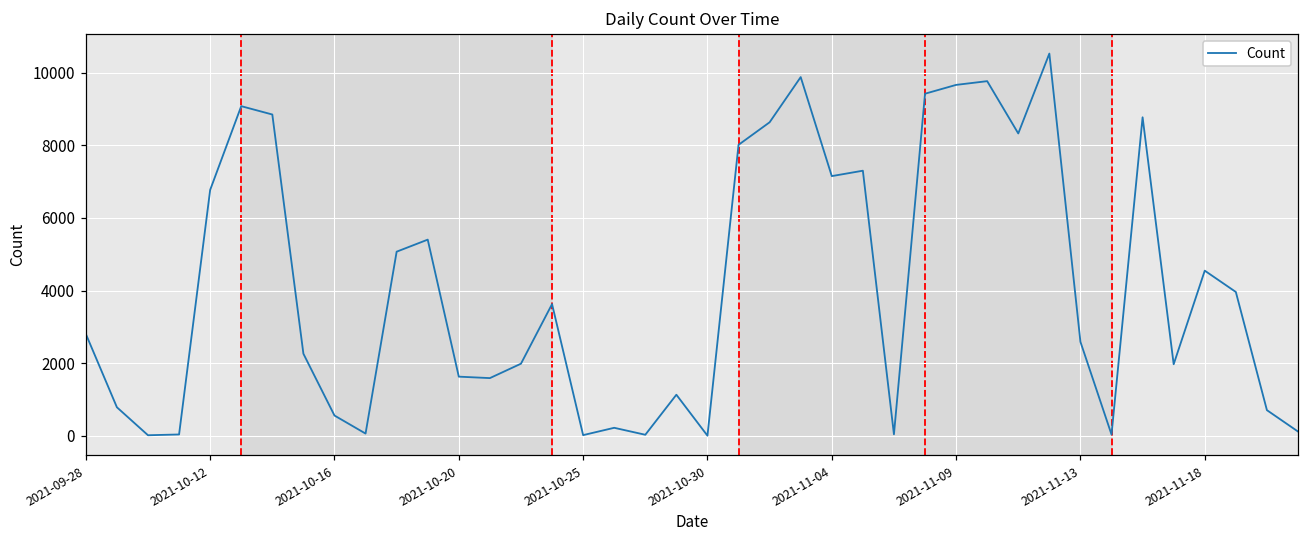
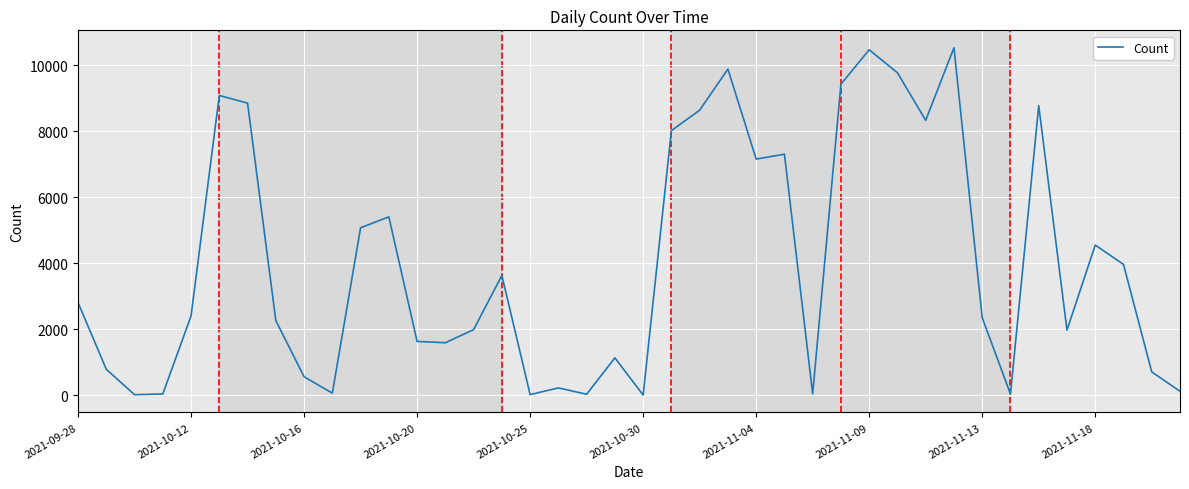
2021-10-12: 6800 -> 2400
2021-11-09: 9700 -> 10500
2021-11-13: 2600 -> 2300
